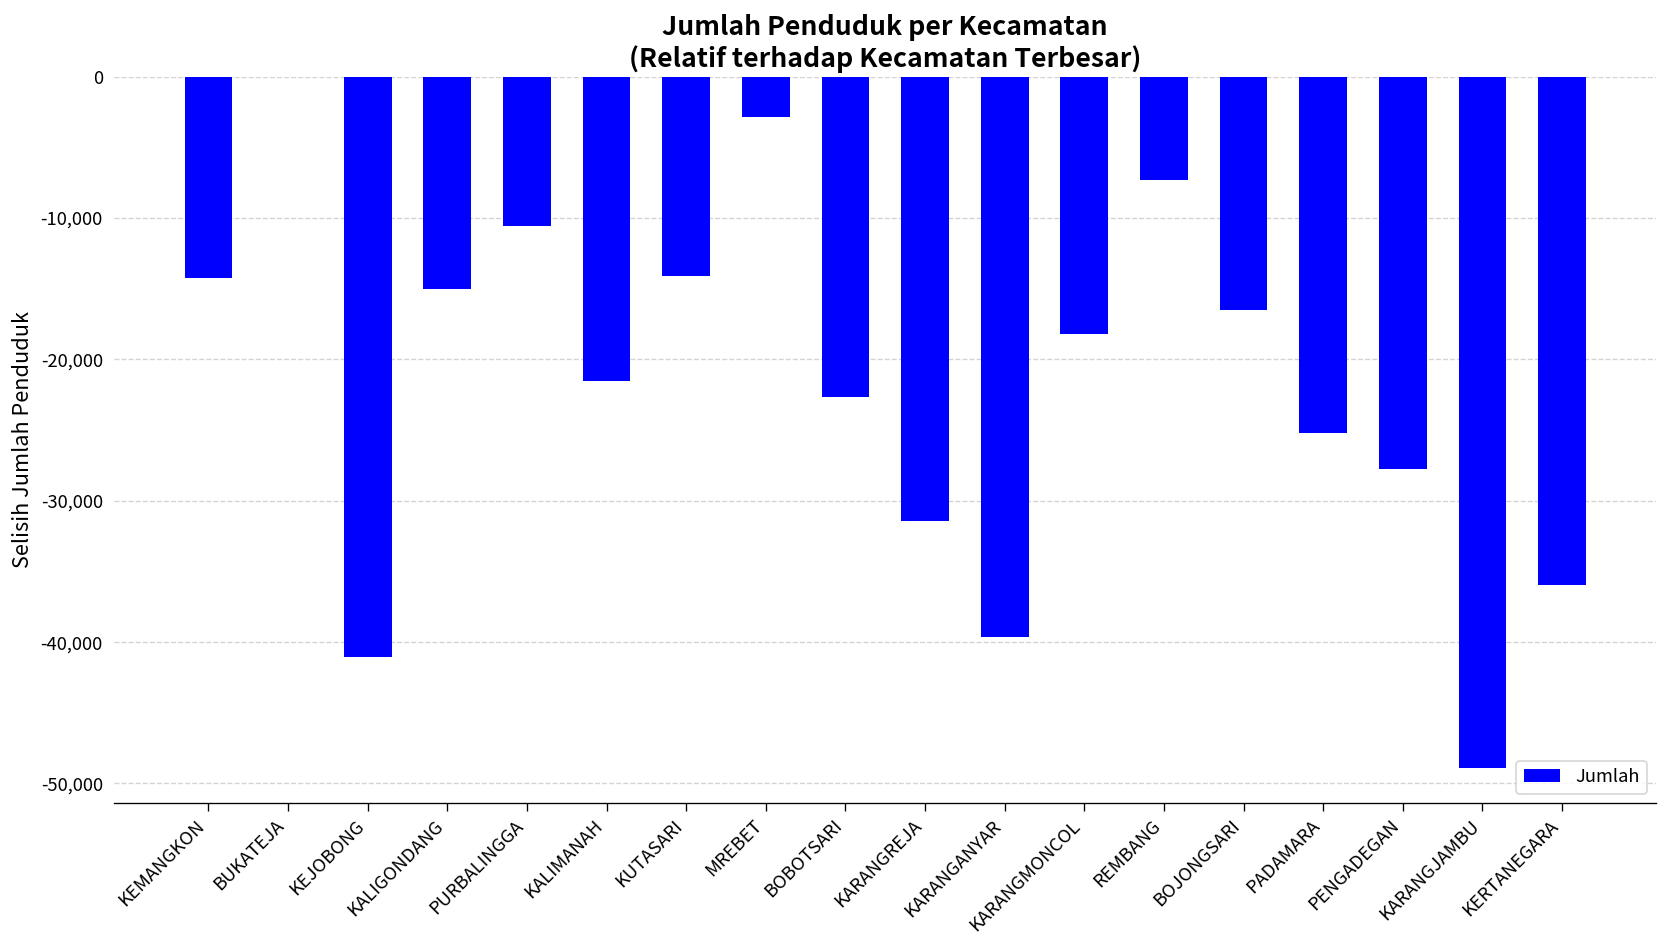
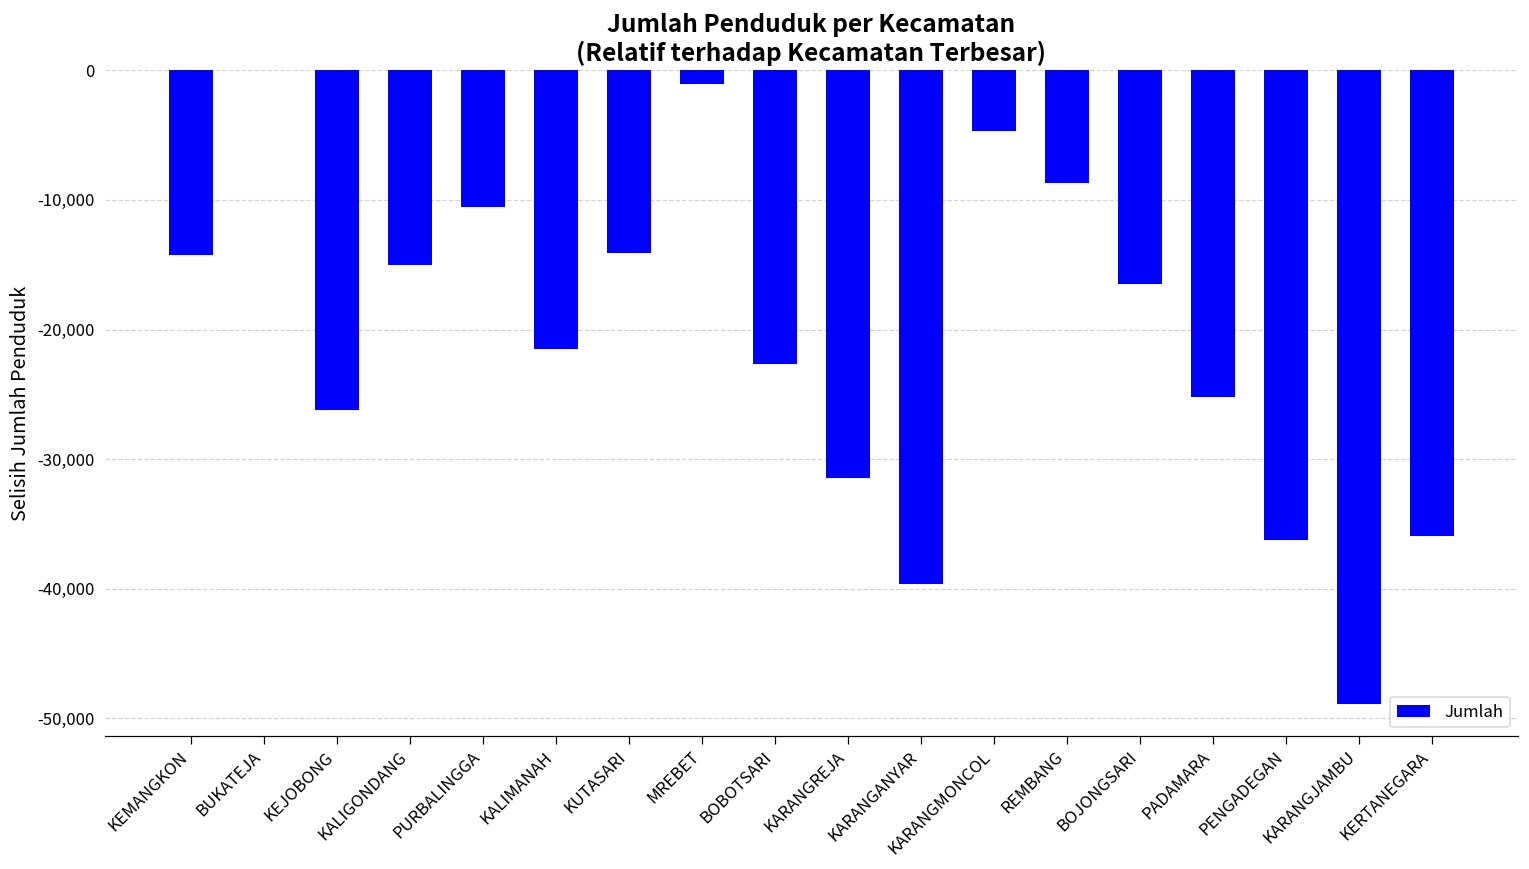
KEJOBONG: -41,000 -> -26,200
MREBET: -2,800 -> -1,100
KARANGMONCOL: -18,200 -> -4,700
REMBANG: -7,300 -> -8,700
PENGADEGAN: -27,700 -> -36,200
